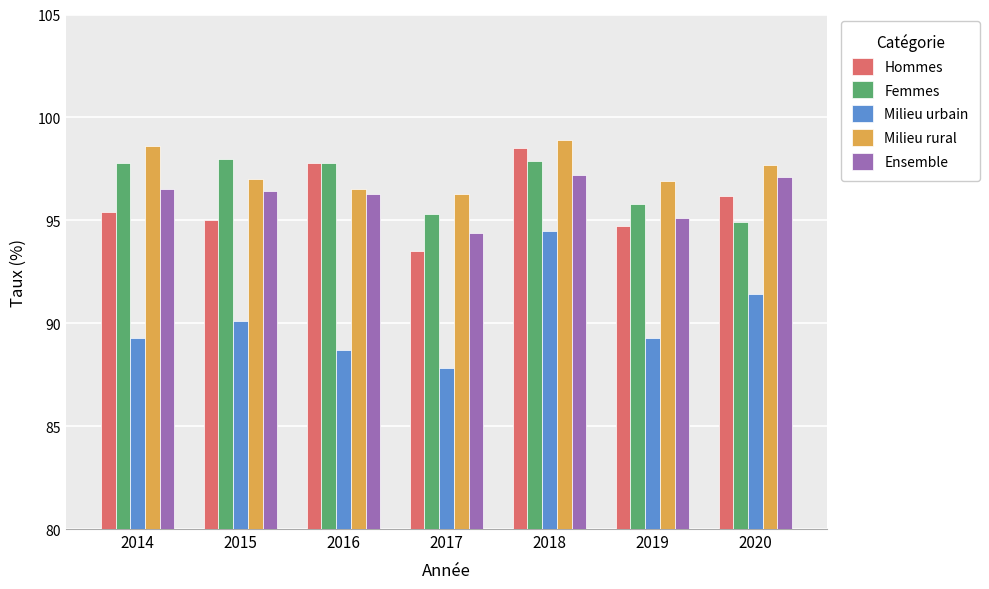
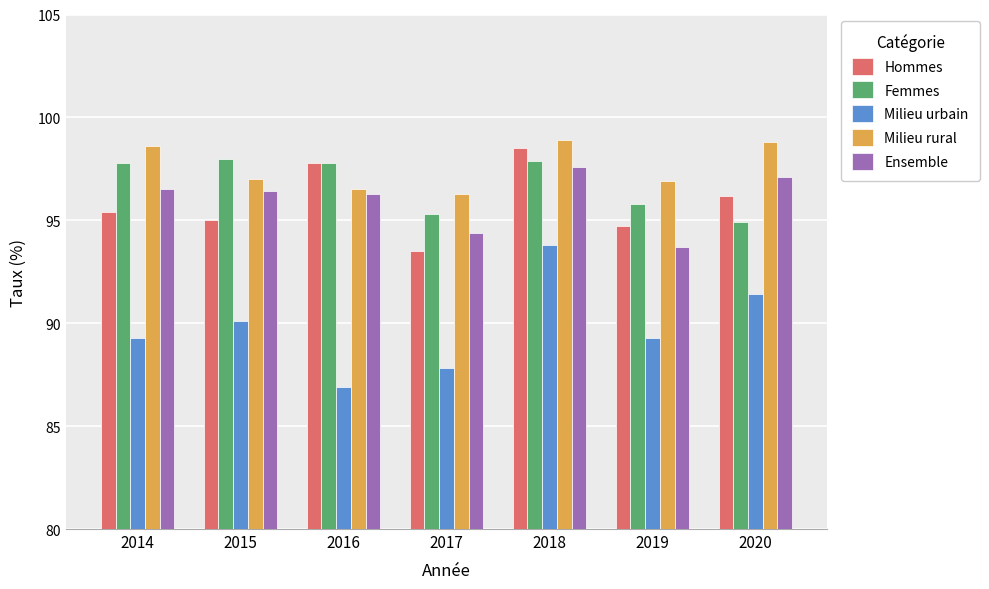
Milieu urbain, 2016: 88.7 -> 86.9
Milieu urbain, 2018: 94.5 -> 93.8
Ensemble, 2018: 97.2 -> 97.6
Ensemble, 2019: 95.1 -> 93.7
Milieu rural, 2020: 97.7 -> 98.8
